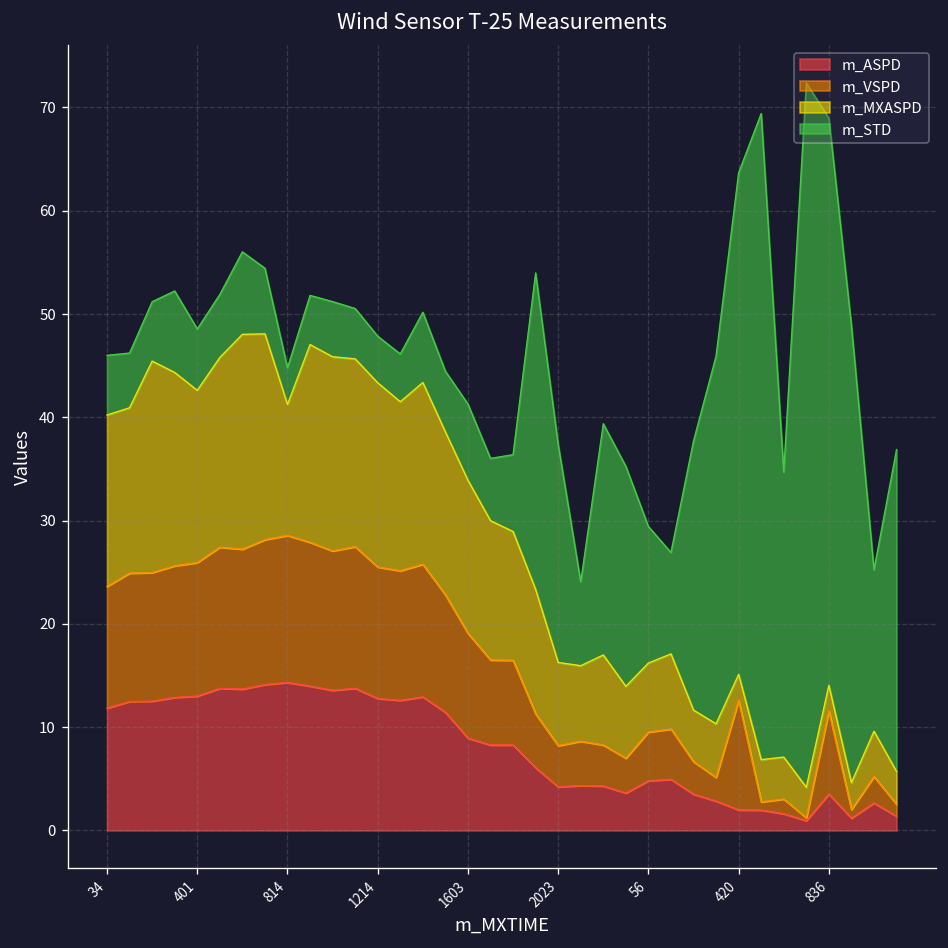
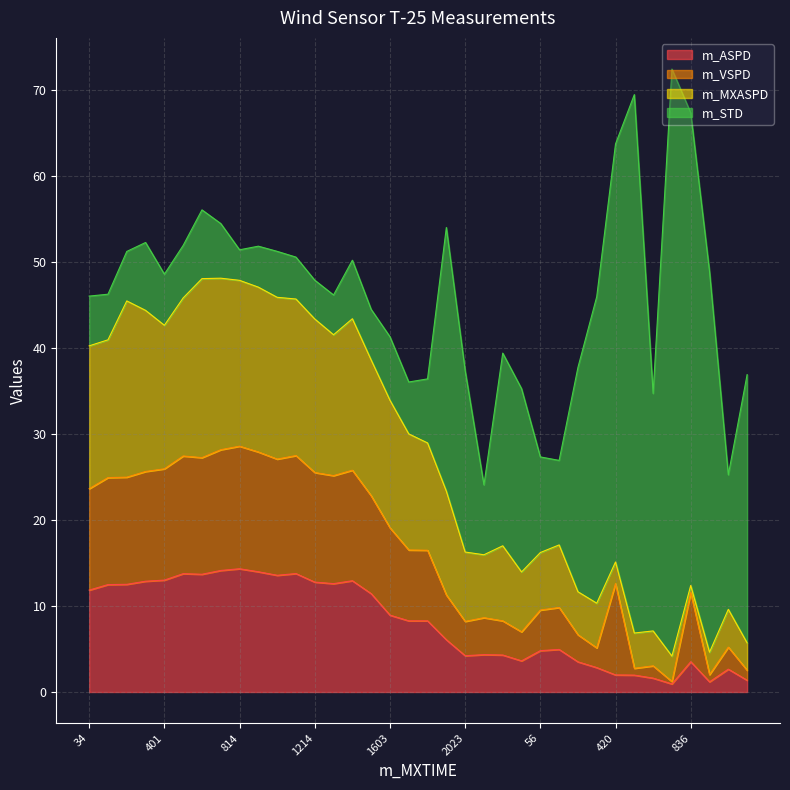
m_MXASPD, 814: 13 -> 19
m_STD, 56: 13 -> 11
m_MXASPD, 836: 2 -> 1
